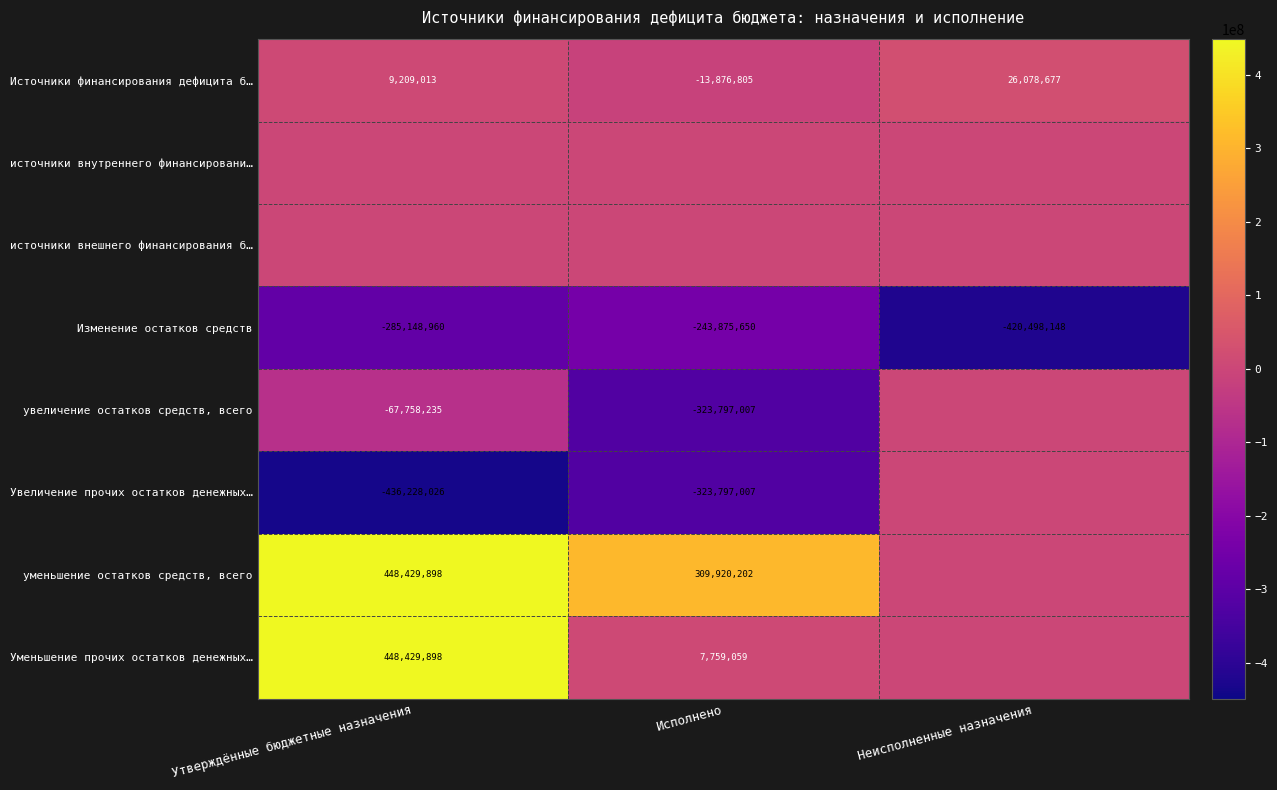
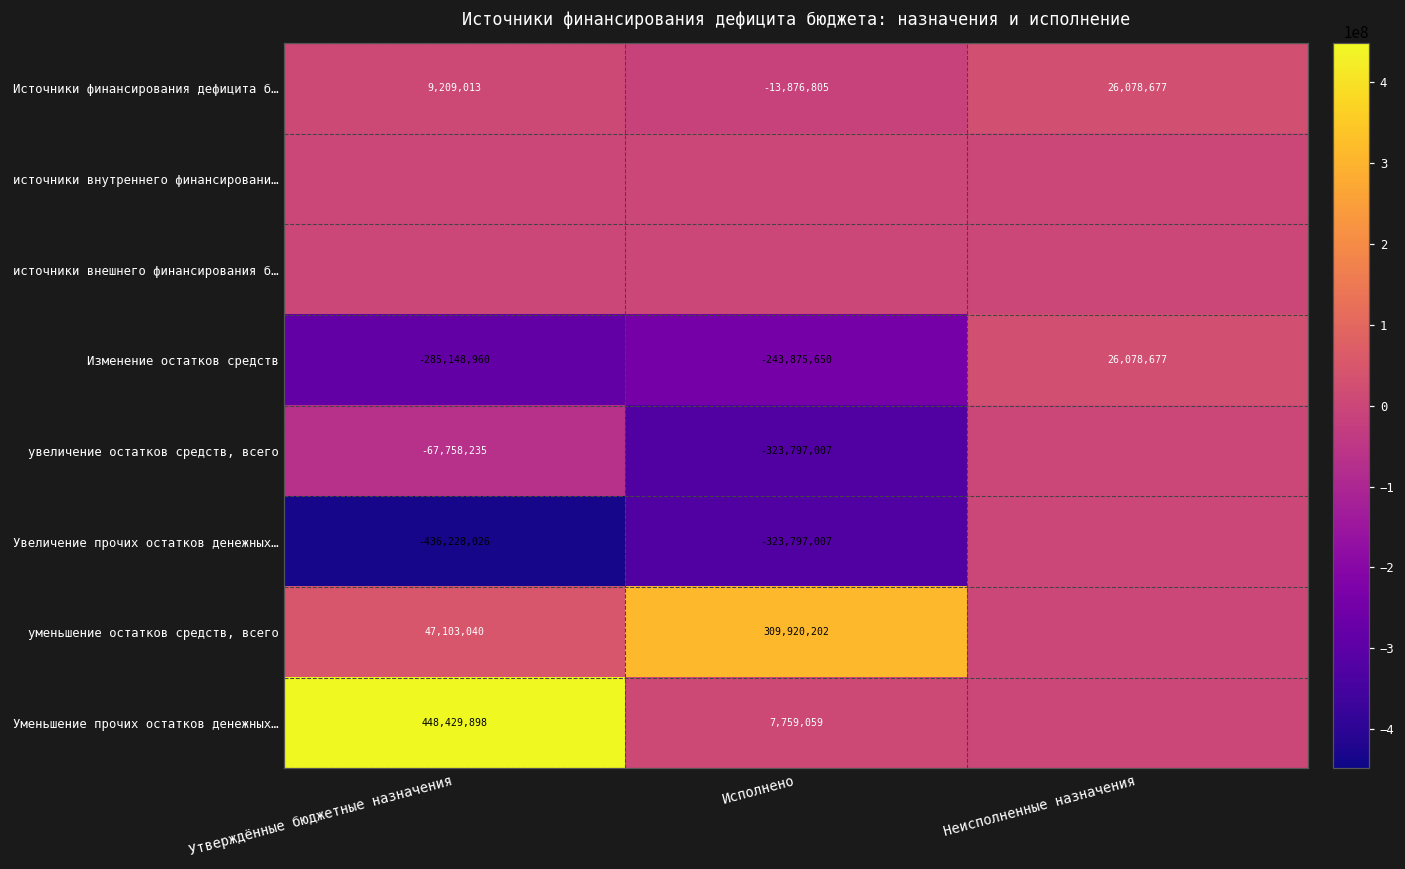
Изменение остатков средств, Неисполненные назначения: -420,498,148 -> 26,078,677
уменьшение остатков средств, всего, Утверждённые бюджетные назначения: 448,429,898 -> 47,103,040
